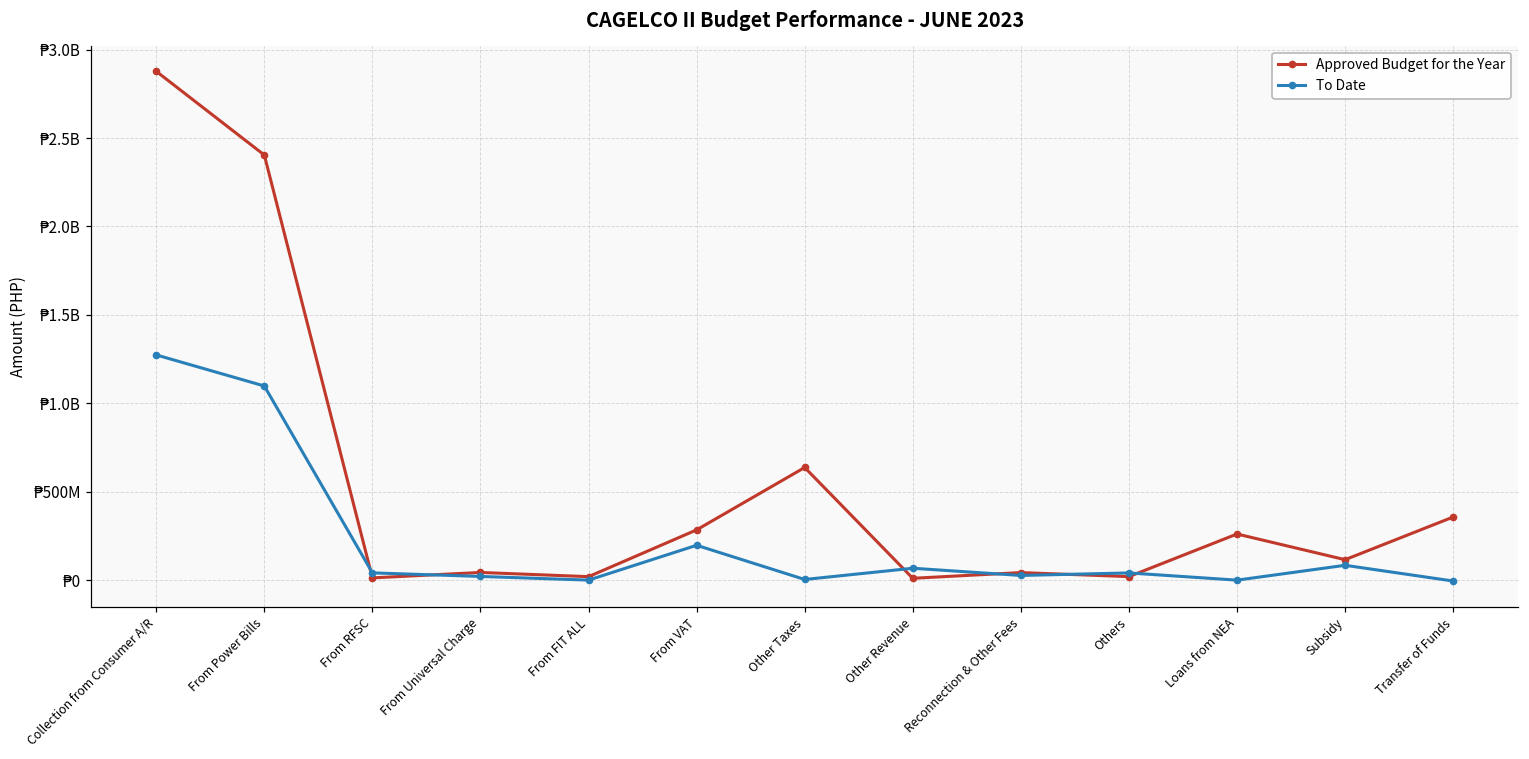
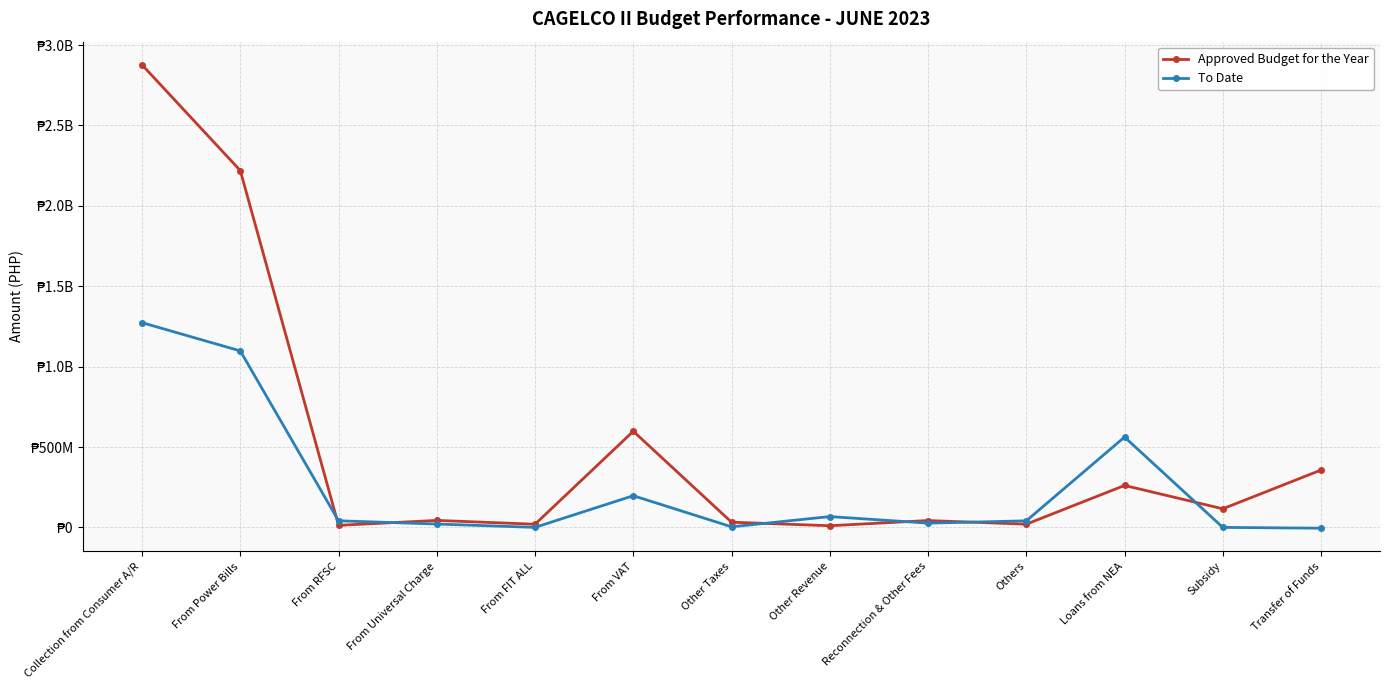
Approved Budget for the Year, From Power Bills: ₱2400000000 -> ₱2220000000
Approved Budget for the Year, From VAT: ₱280000000 -> ₱600000000
Approved Budget for the Year, Other Taxes: ₱640000000 -> ₱30000000
To Date, Loans from NEA: ₱0 -> ₱560000000
To Date, Subsidy: ₱80000000 -> ₱0
